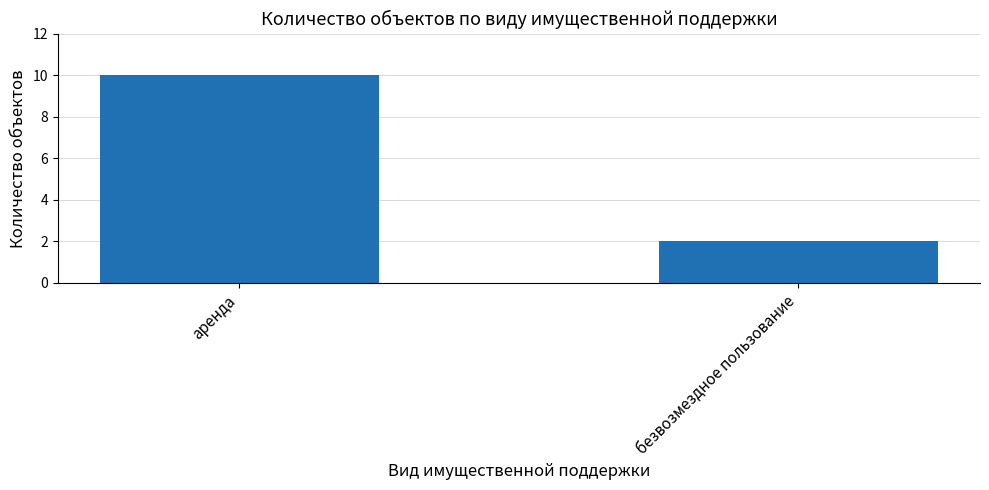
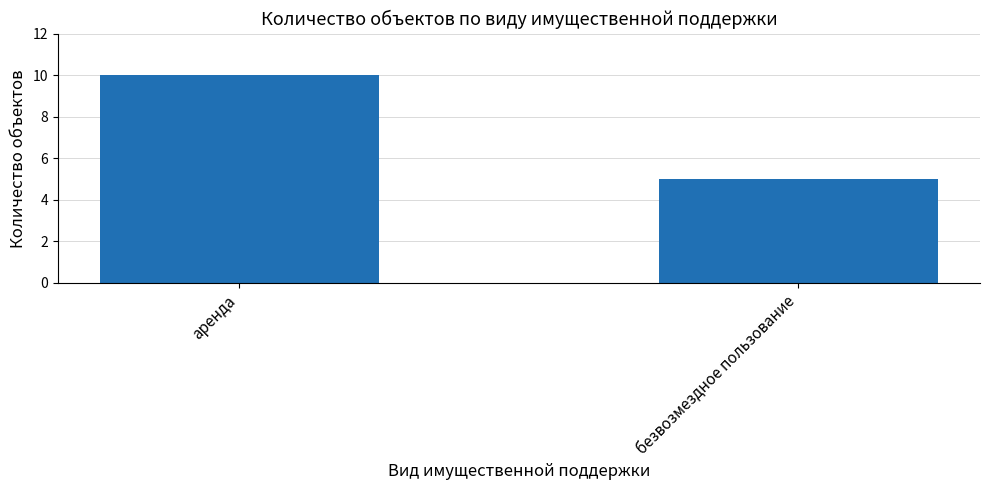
безвозмездное пользование: 2 -> 5
